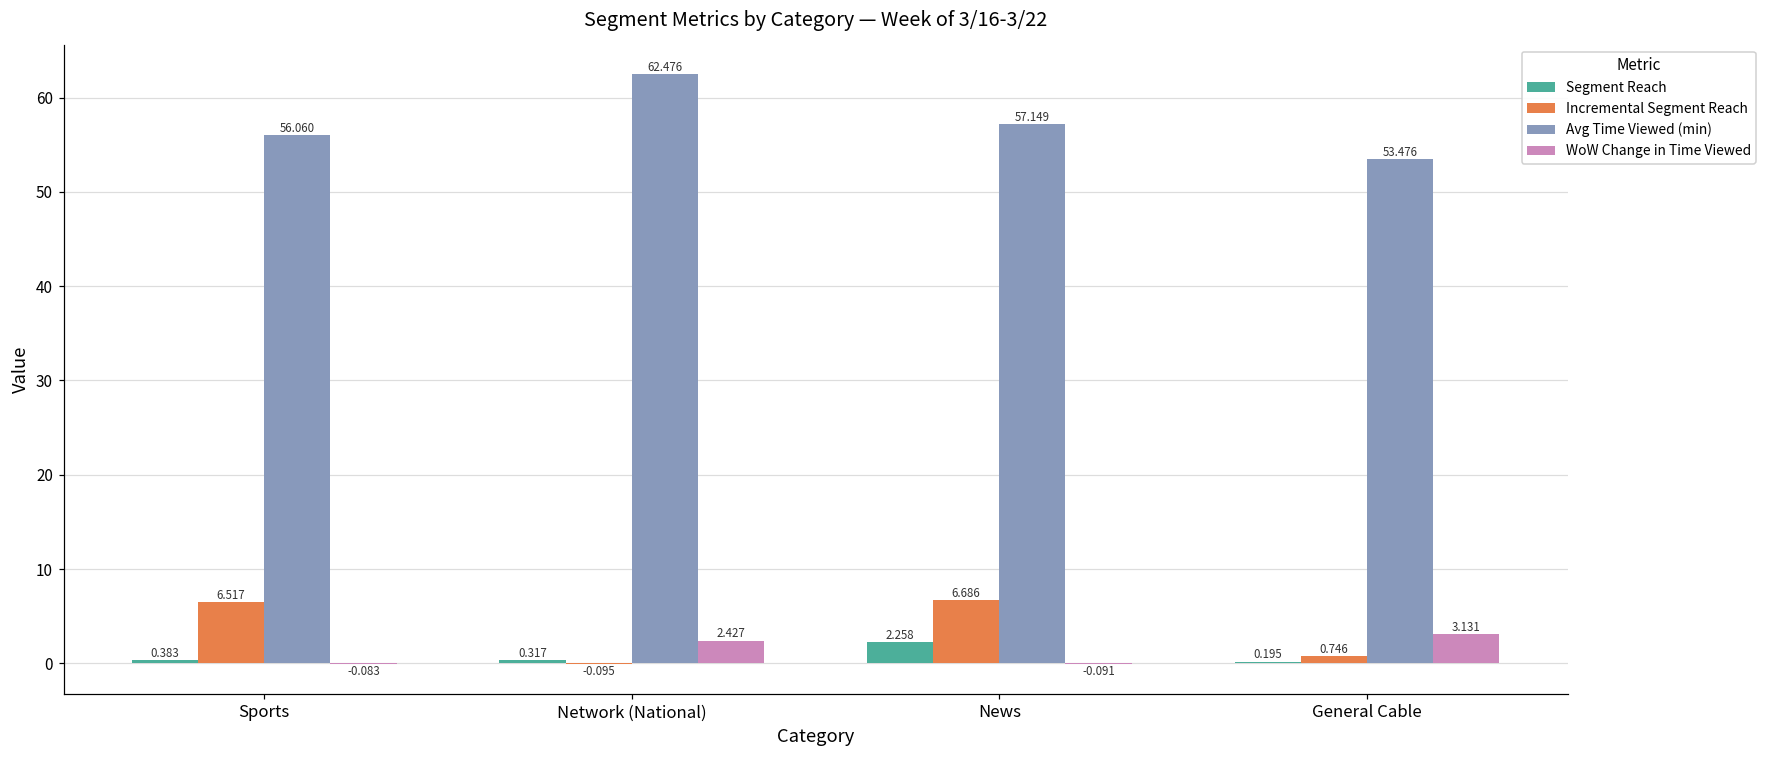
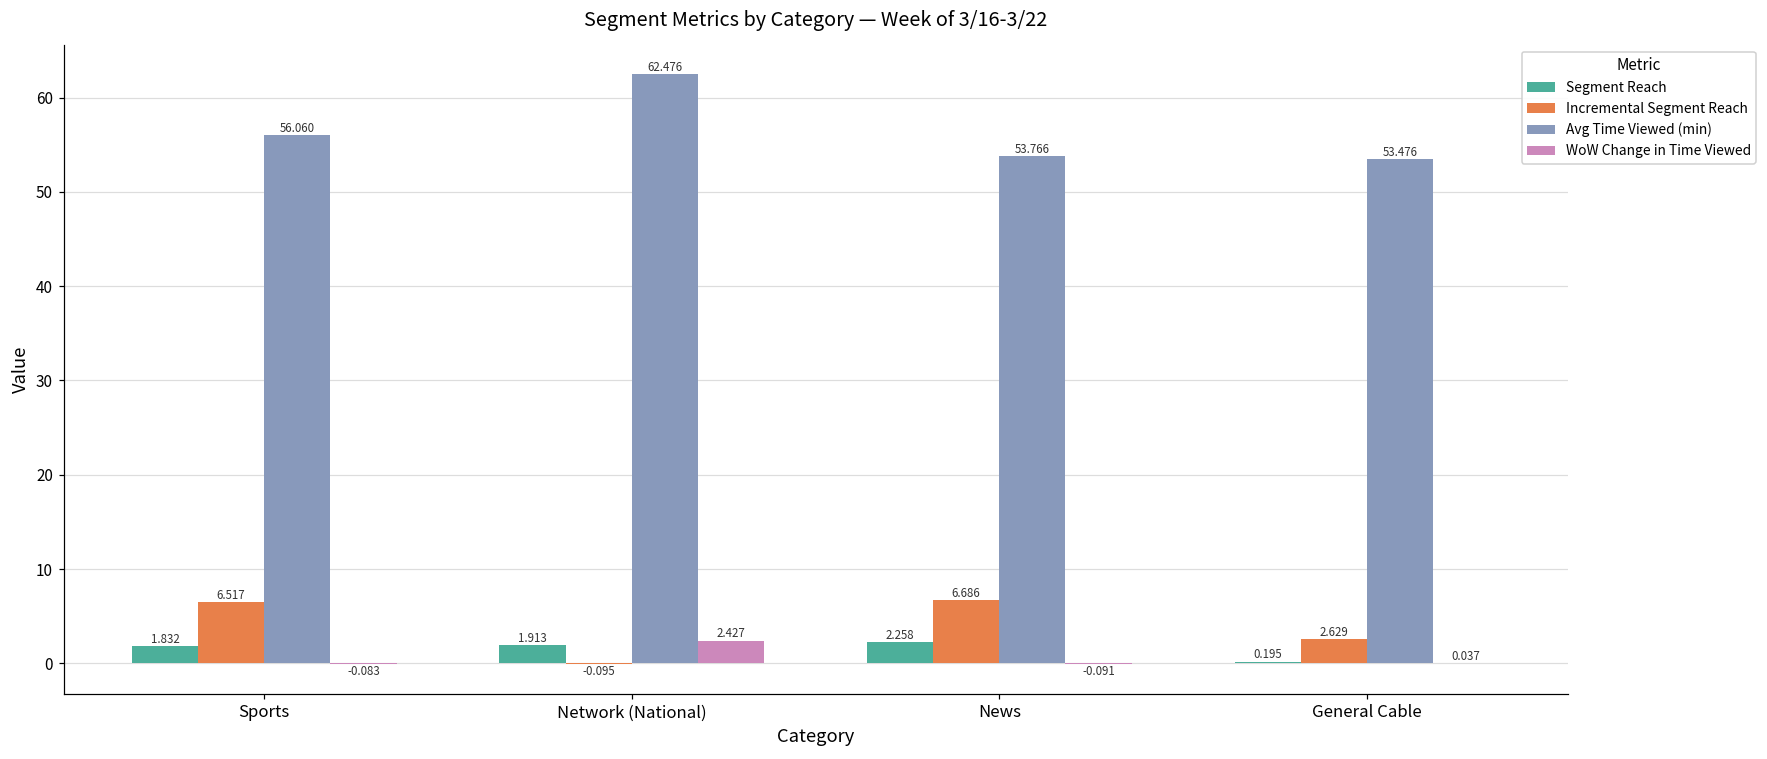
Segment Reach, Sports: 0.383 -> 1.832
Segment Reach, Network (National): 0.317 -> 1.913
Avg Time Viewed (min), News: 57.149 -> 53.766
Incremental Segment Reach, General Cable: 0.746 -> 2.629
WoW Change in Time Viewed, General Cable: 3.131 -> 0.037
